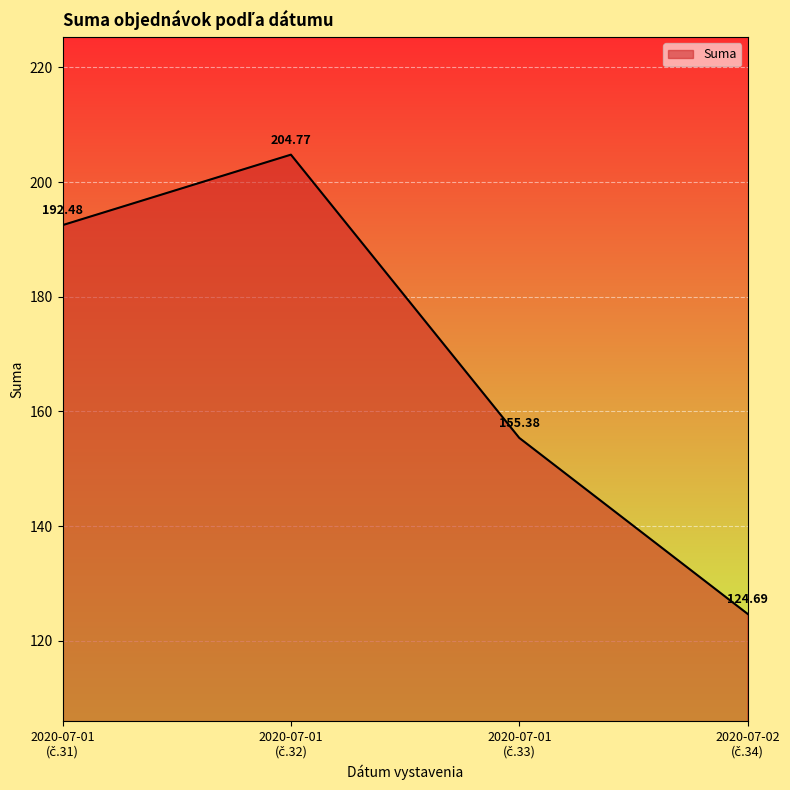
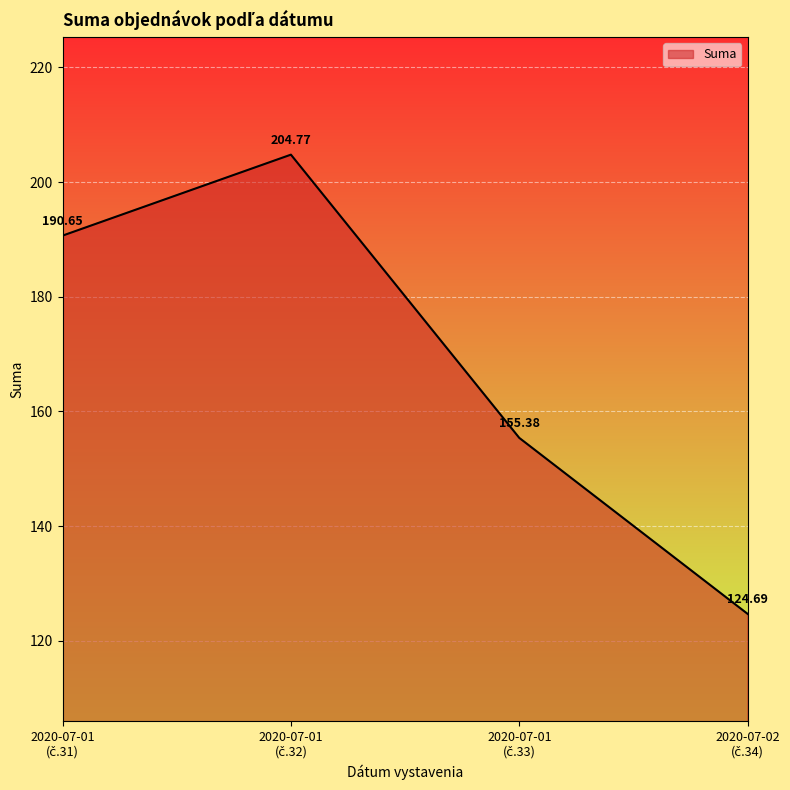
2020-07-01 (č.31): 192.48 -> 190.65
